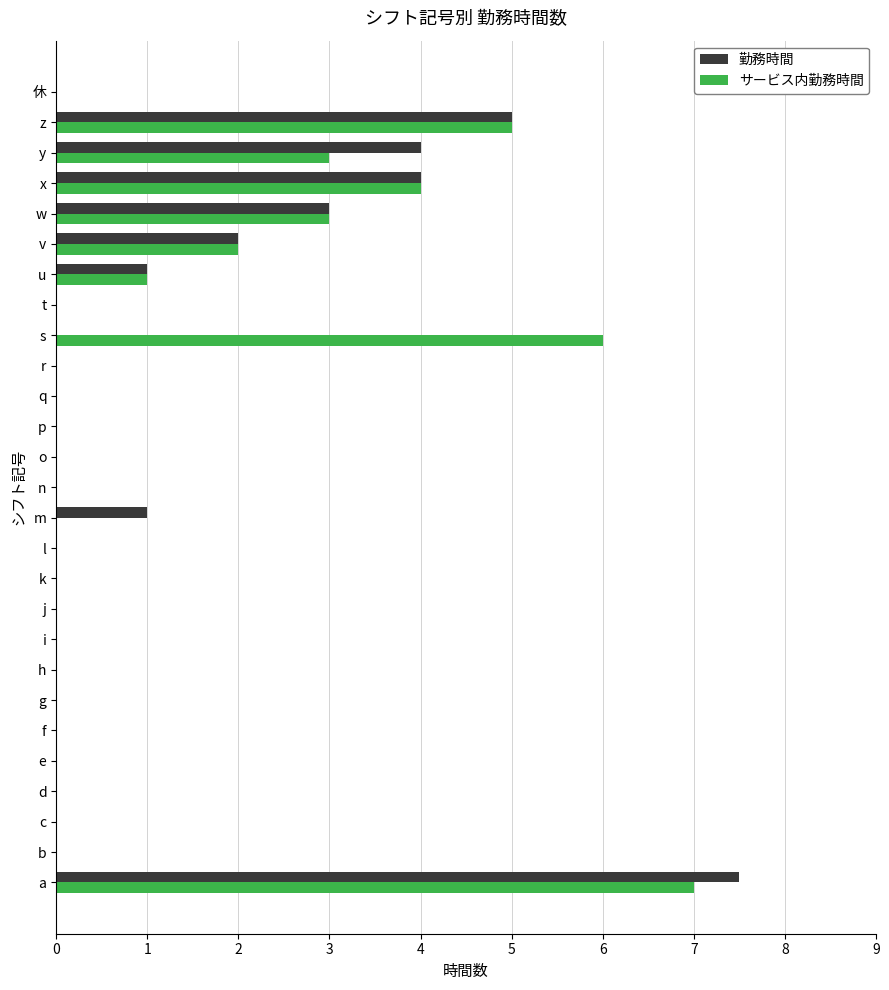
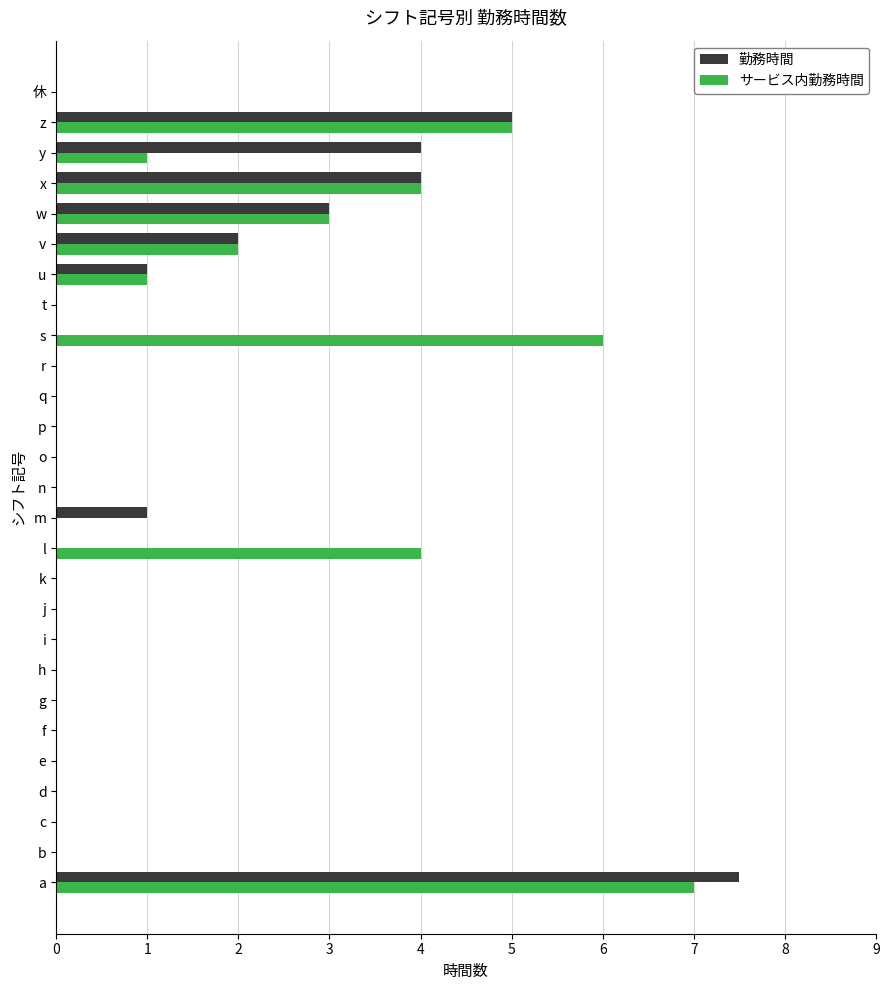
サービス内勤務時間, y: 3 -> 1
サービス内勤務時間, l: 0 -> 4
